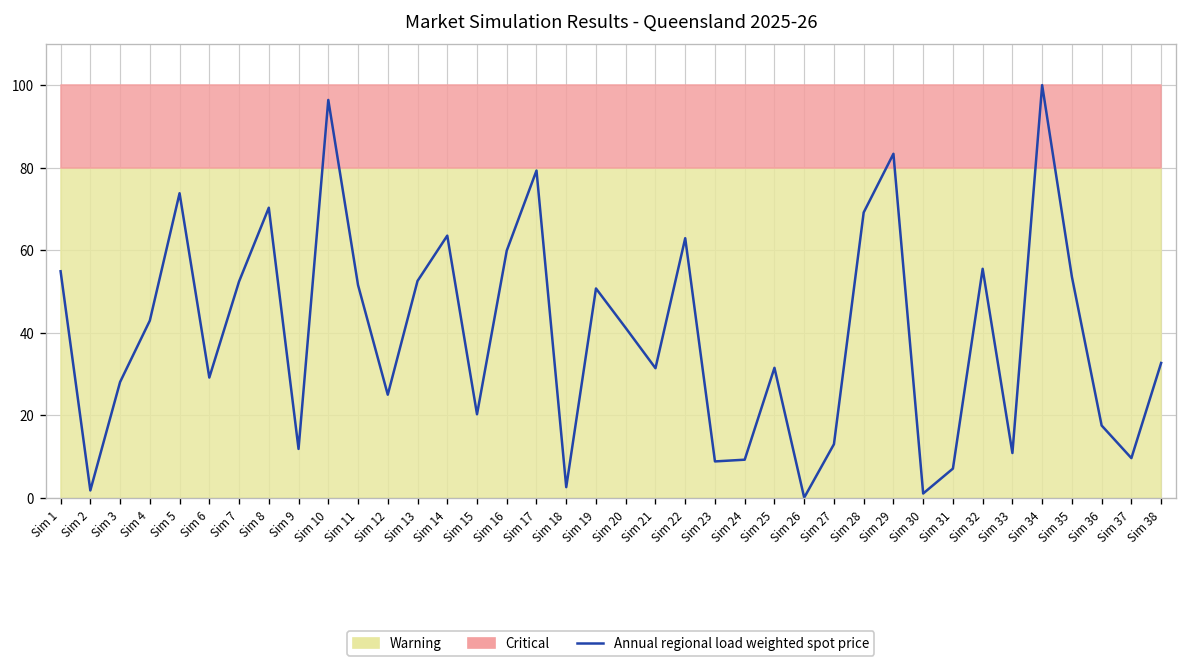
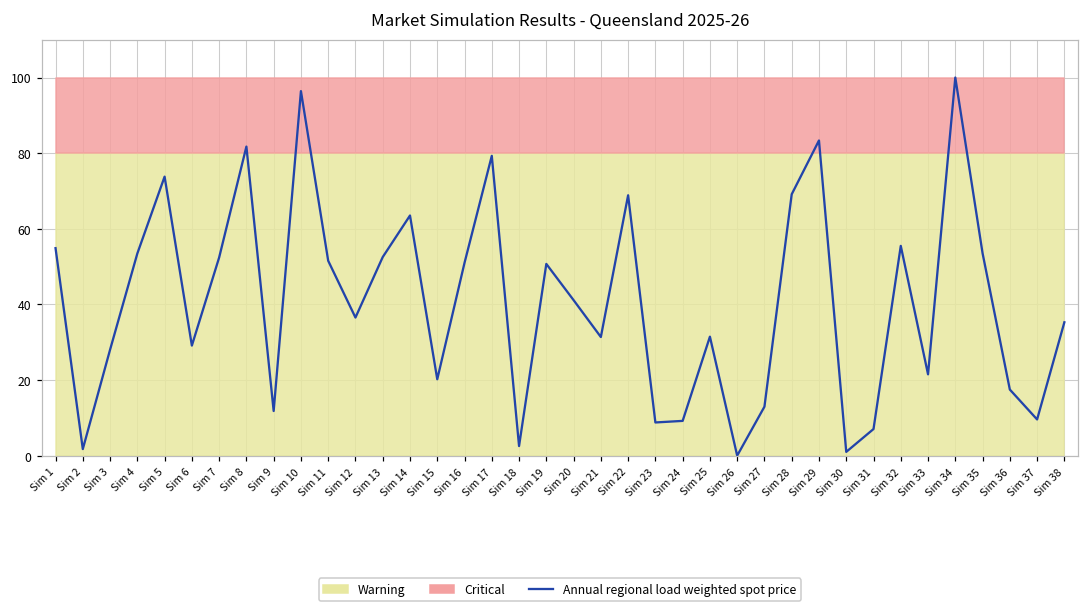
Annual regional load weighted spot price, Sim 4: 43 -> 53
Annual regional load weighted spot price, Sim 8: 70 -> 82
Annual regional load weighted spot price, Sim 12: 25 -> 37
Annual regional load weighted spot price, Sim 16: 60 -> 51
Annual regional load weighted spot price, Sim 22: 63 -> 69
Annual regional load weighted spot price, Sim 33: 11 -> 22
Annual regional load weighted spot price, Sim 38: 33 -> 35
